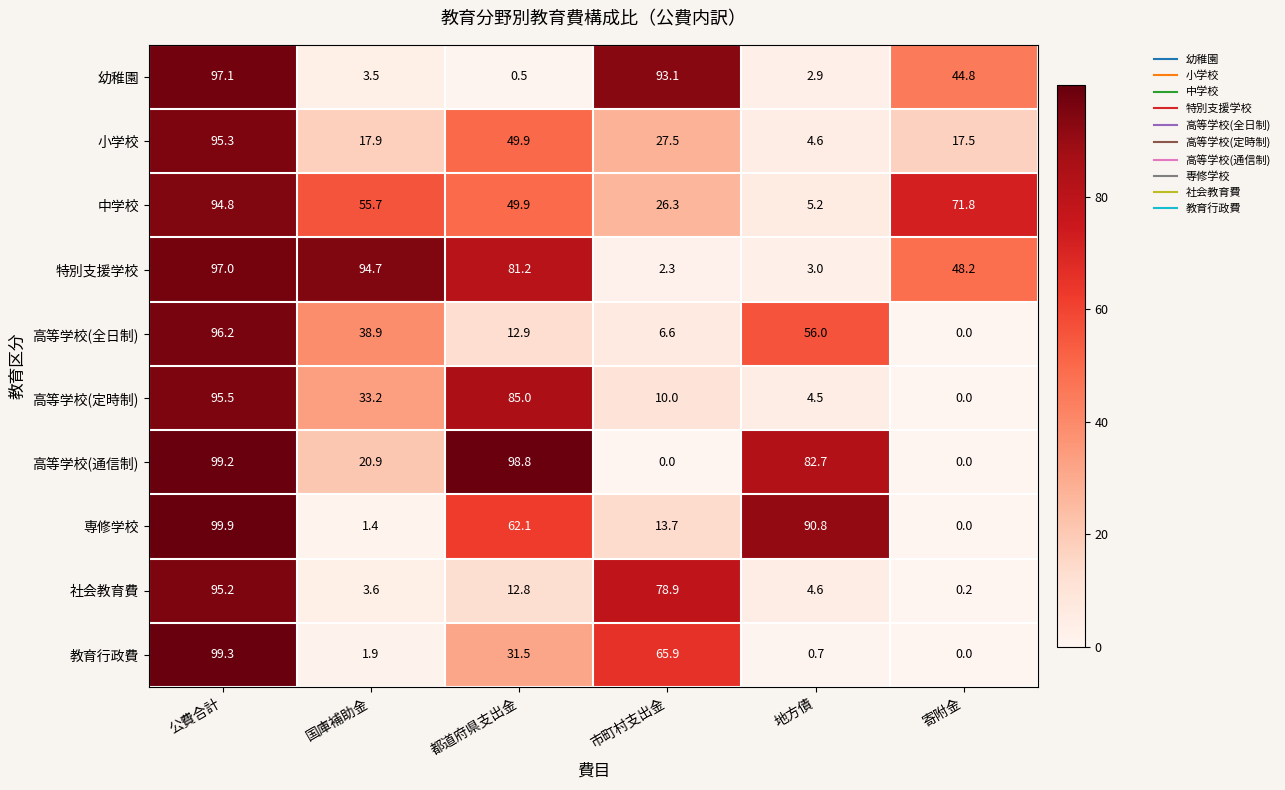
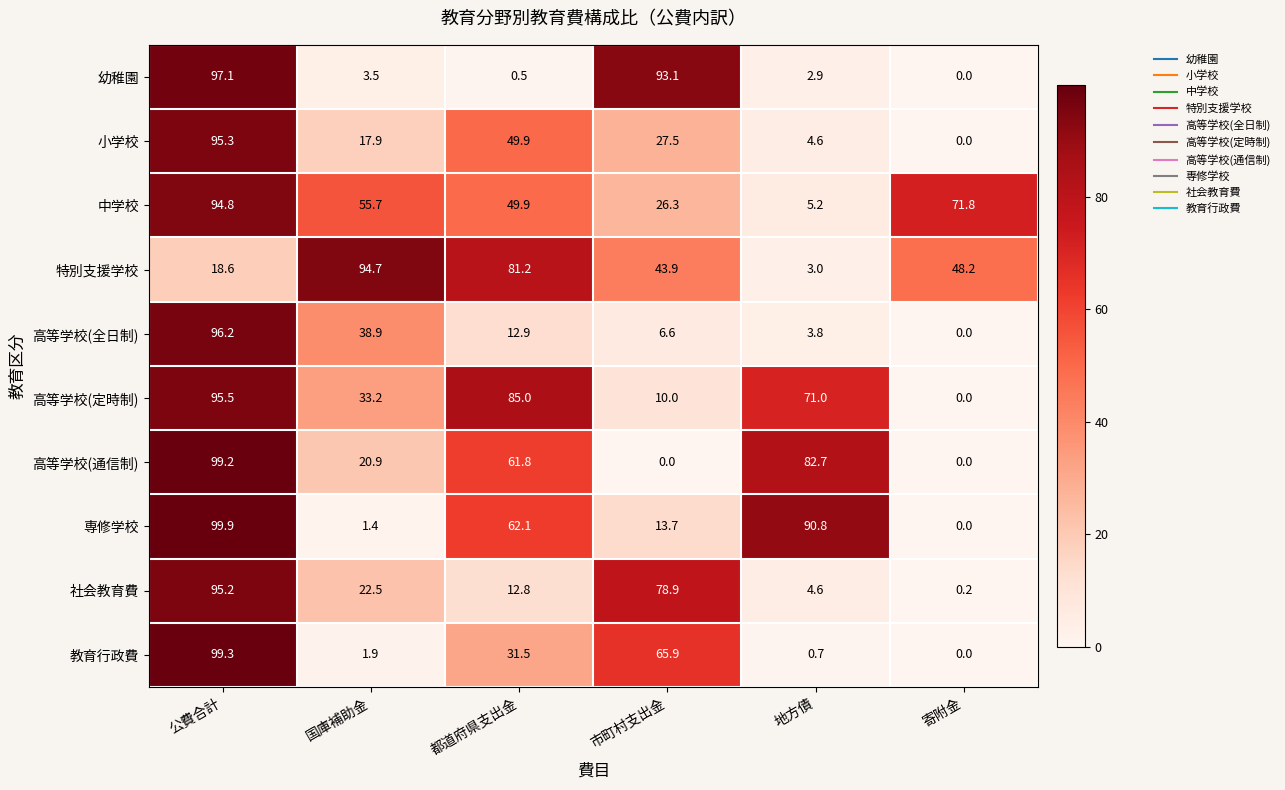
幼稚園, 寄附金: 44.8 -> 0.0
小学校, 寄附金: 17.5 -> 0.0
特別支援学校, 公費合計: 97.0 -> 18.6
特別支援学校, 市町村支出金: 2.3 -> 43.9
高等学校(全日制), 地方債: 56.0 -> 3.8
高等学校(定時制), 地方債: 4.5 -> 71.0
高等学校(通信制), 都道府県支出金: 98.8 -> 61.8
社会教育費, 国庫補助金: 3.6 -> 22.5
